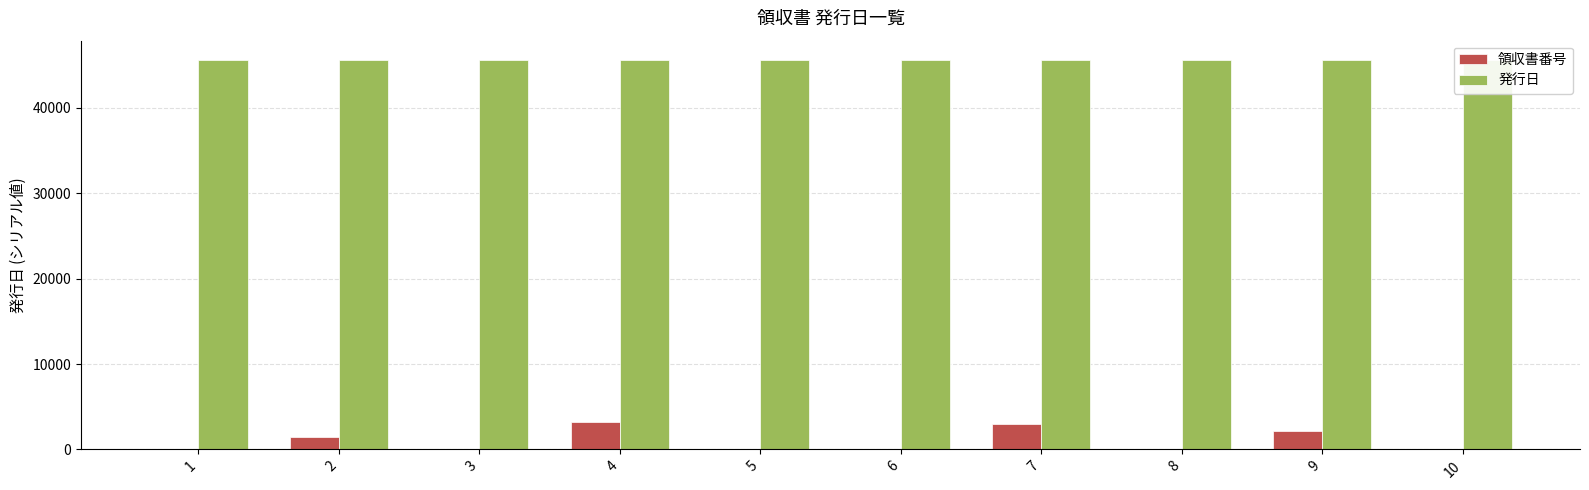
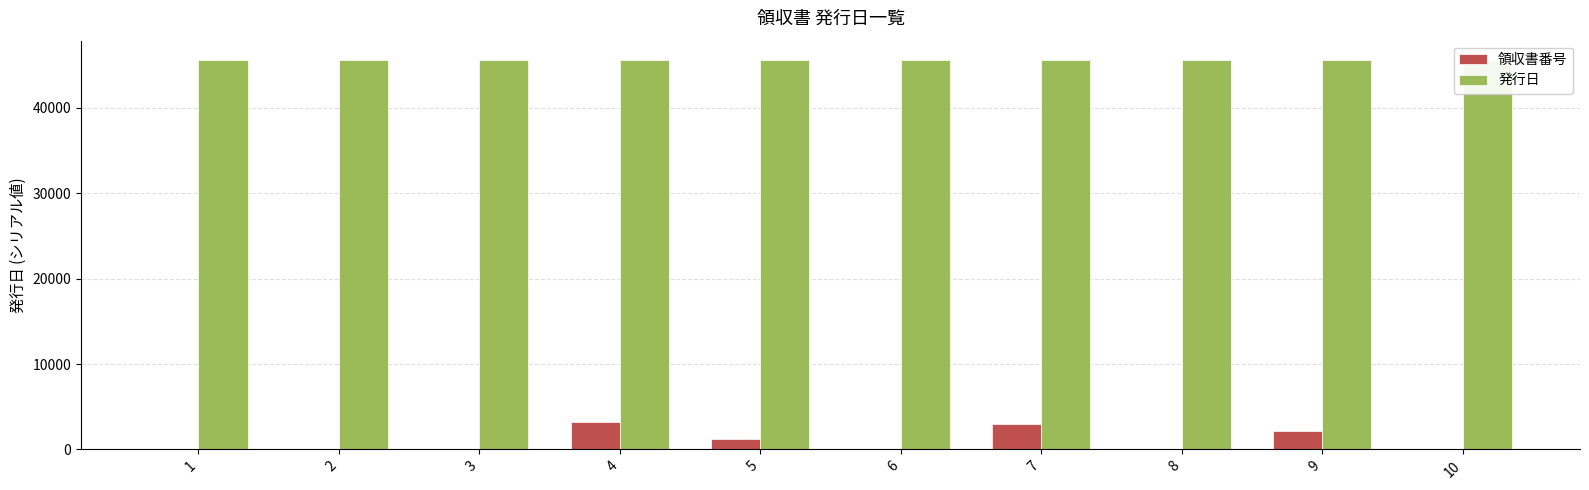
領収書番号, 2: 1000 -> 0
領収書番号, 5: 0 -> 1000
